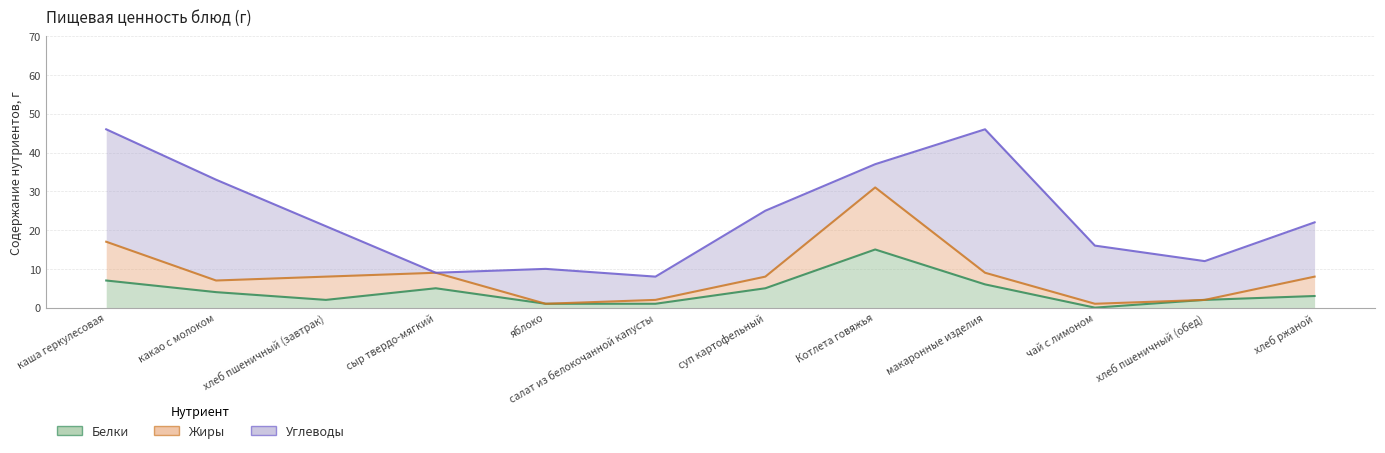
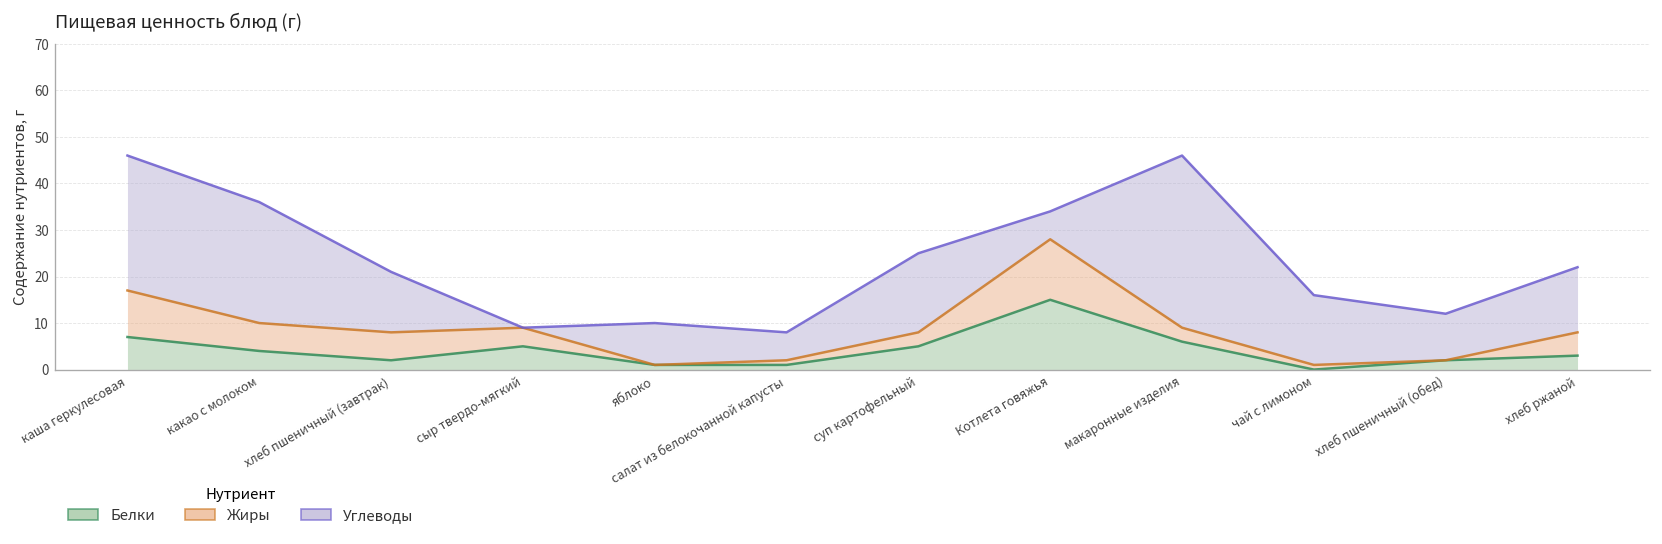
Жиры, какао с молоком: 3 -> 6
Жиры, Котлета говяжья: 16 -> 13
